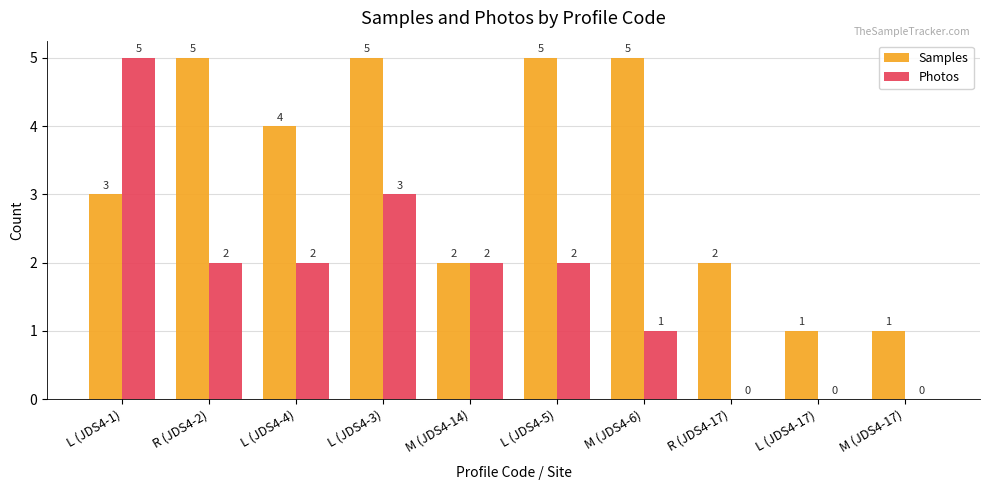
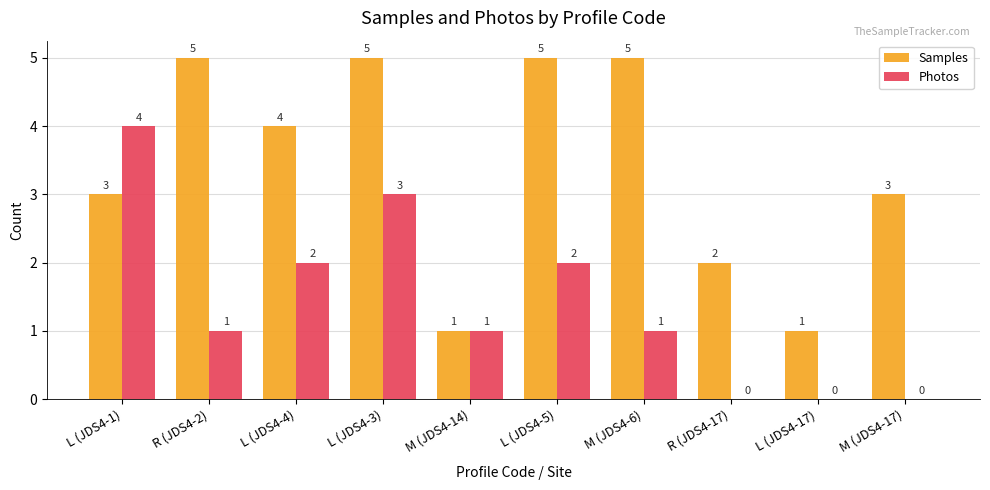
Photos, L (JDS4-1): 5 -> 4
Photos, R (JDS4-2): 2 -> 1
Samples, M (JDS4-14): 2 -> 1
Photos, M (JDS4-14): 2 -> 1
Samples, M (JDS4-17): 1 -> 3
